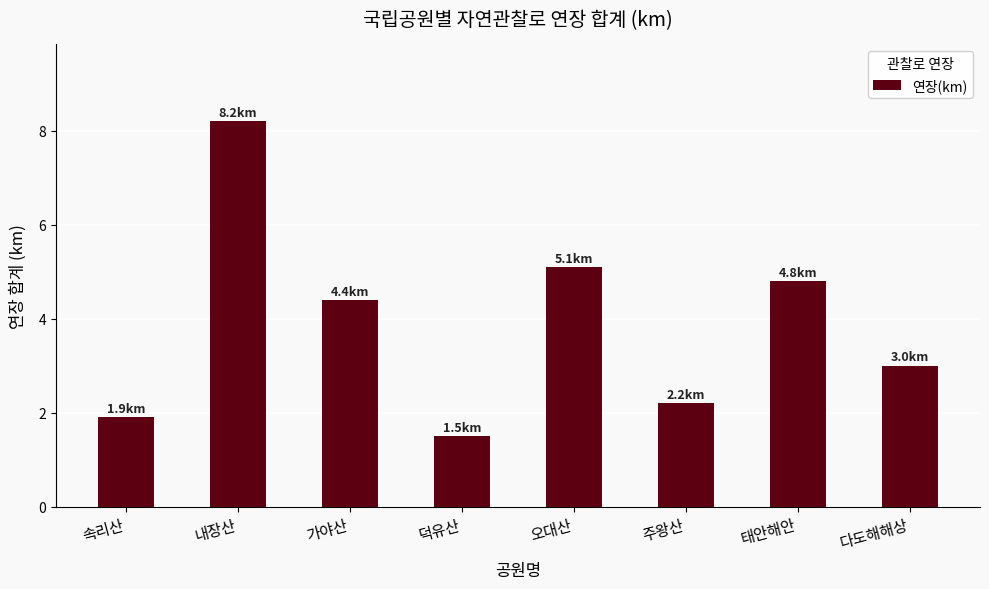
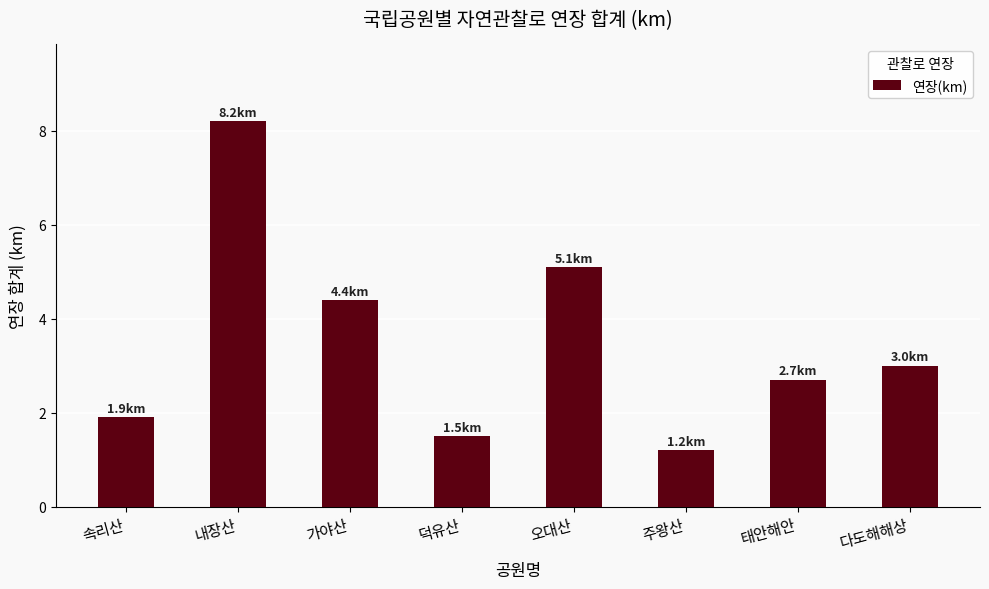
주왕산: 2.2 -> 1.2
태안해안: 4.8 -> 2.7
